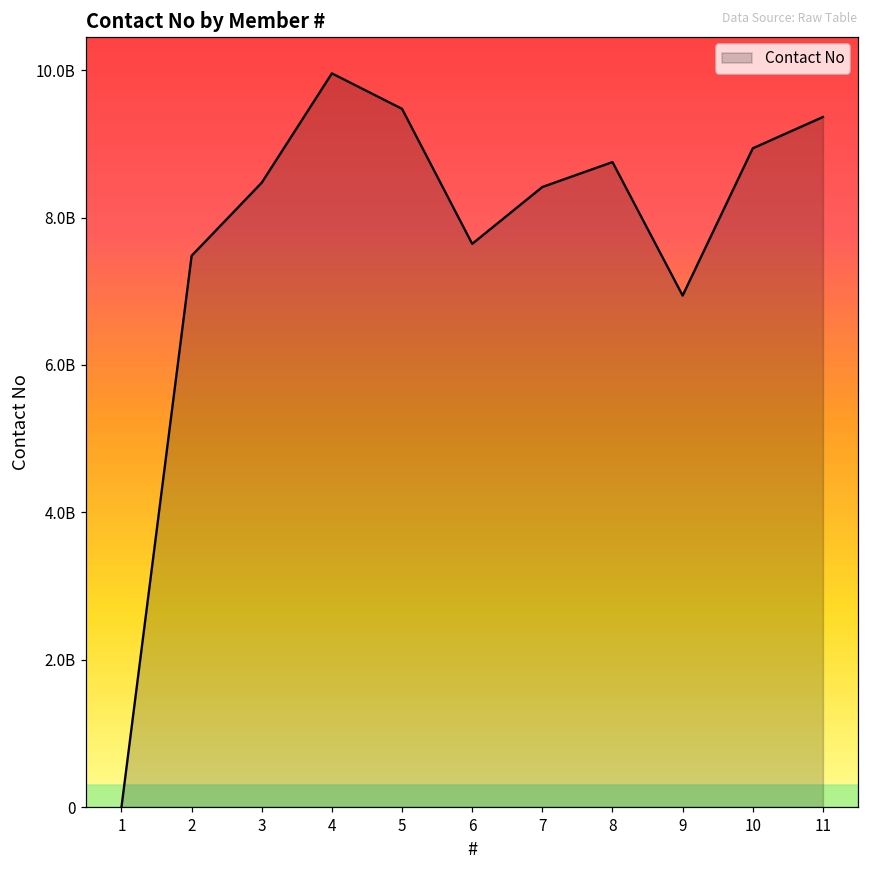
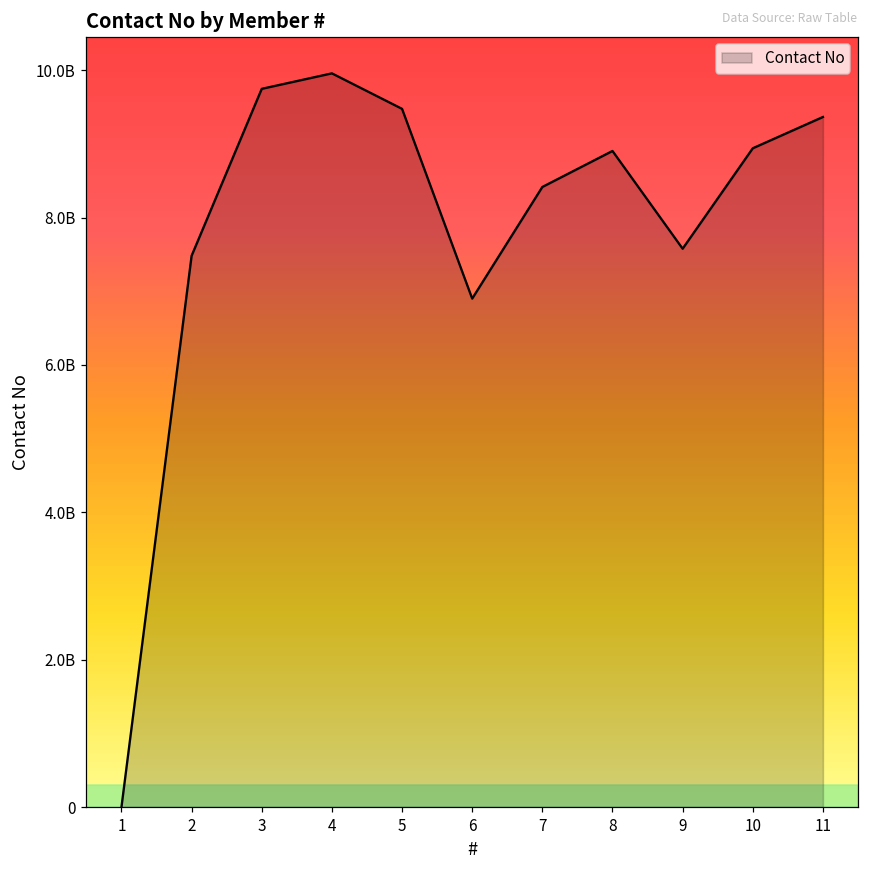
3: 8500000000 -> 9700000000
6: 7600000000 -> 6900000000
8: 8800000000 -> 8900000000
9: 6900000000 -> 7600000000
